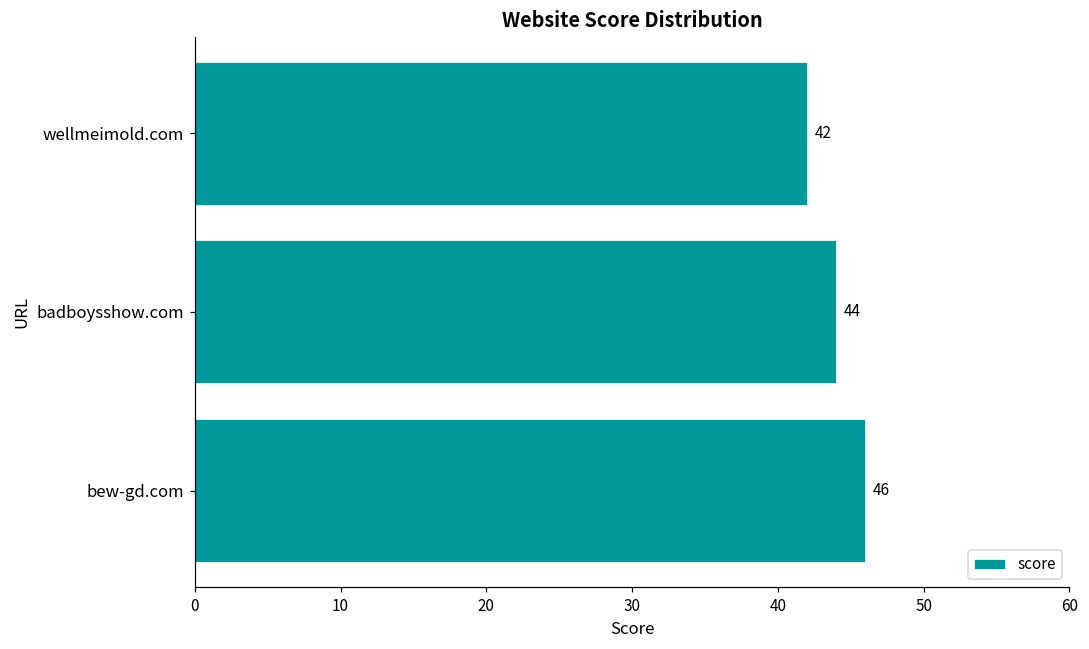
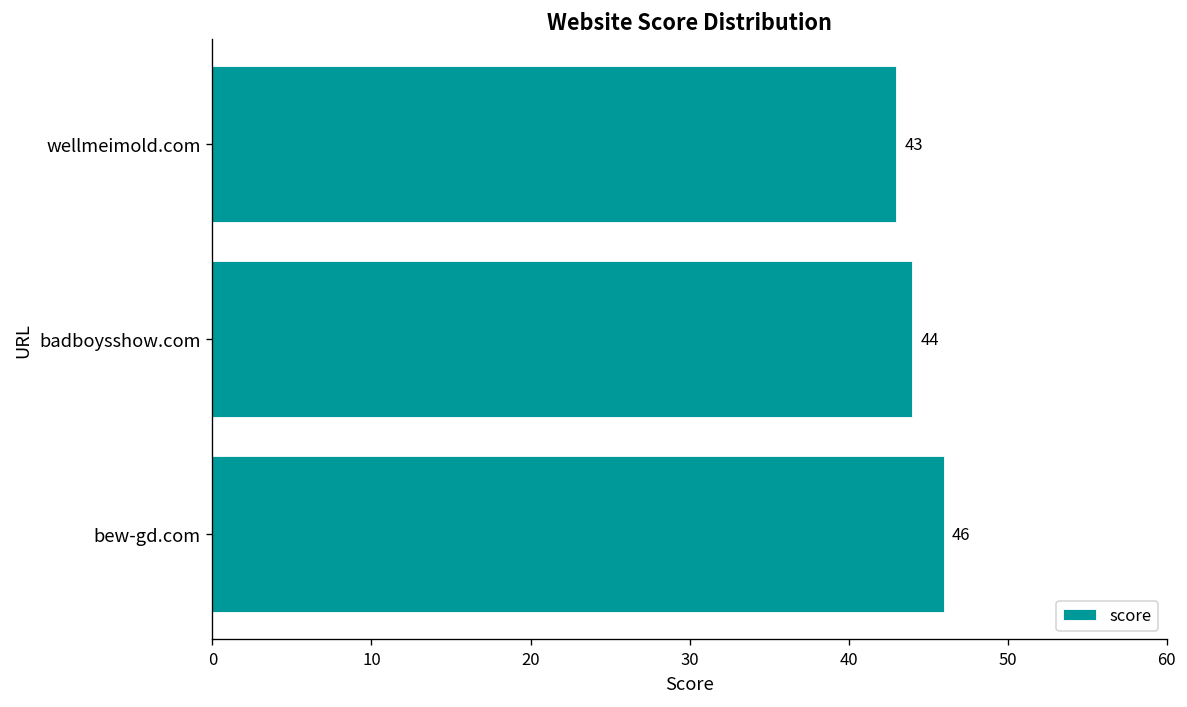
wellmeimold.com: 42 -> 43
